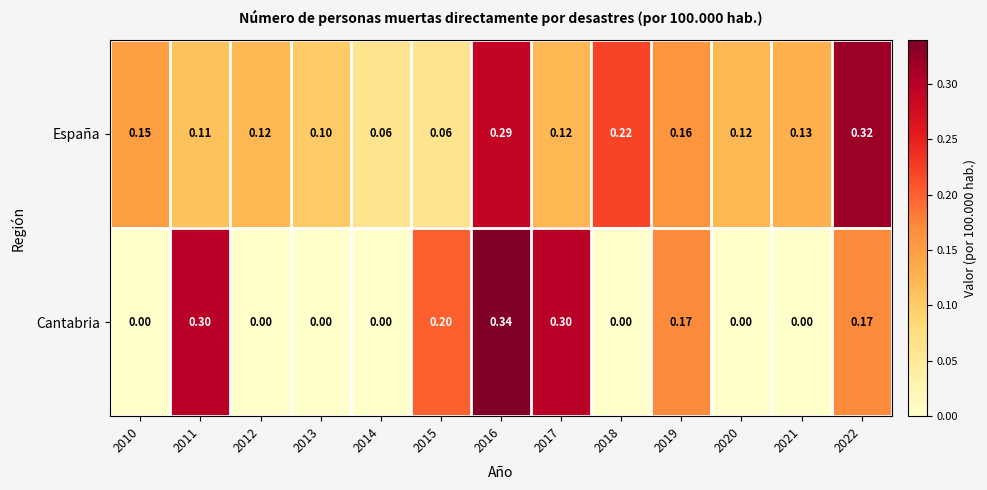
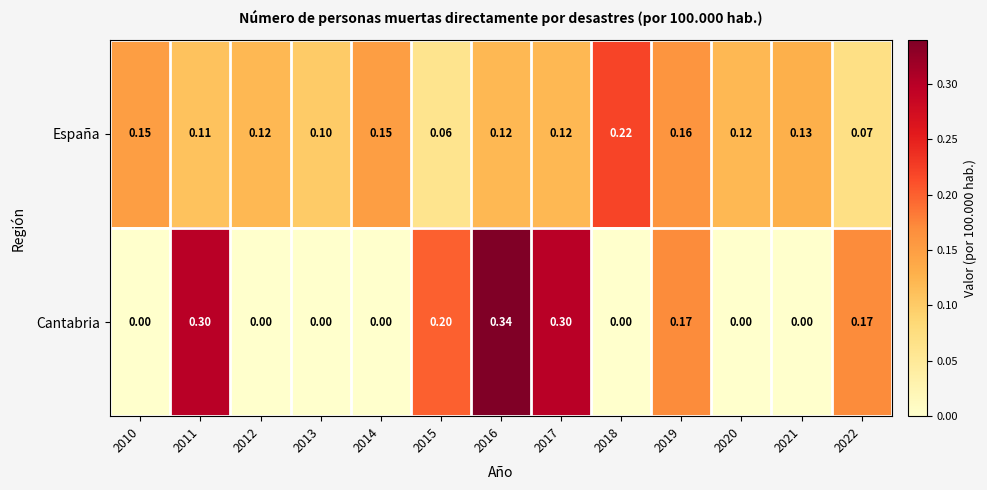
España, 2014: 0.06 -> 0.15
España, 2016: 0.29 -> 0.12
España, 2022: 0.32 -> 0.07
